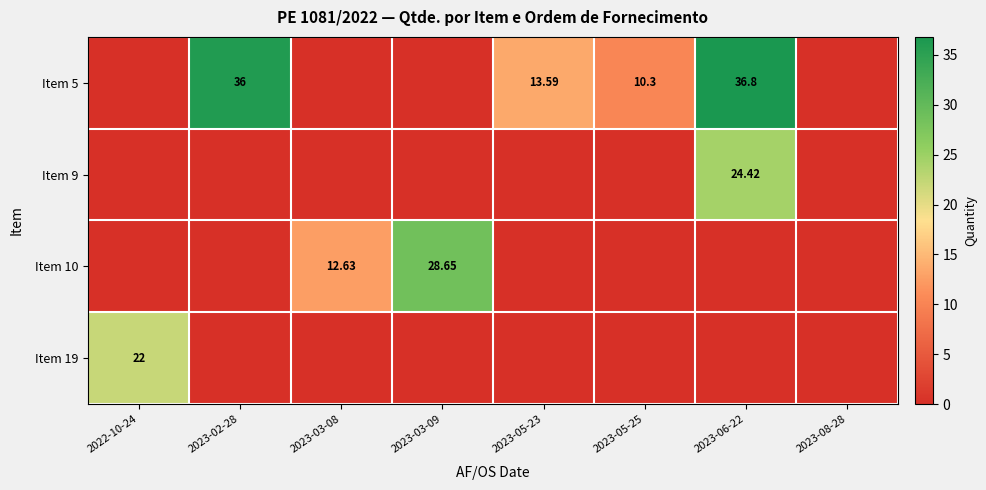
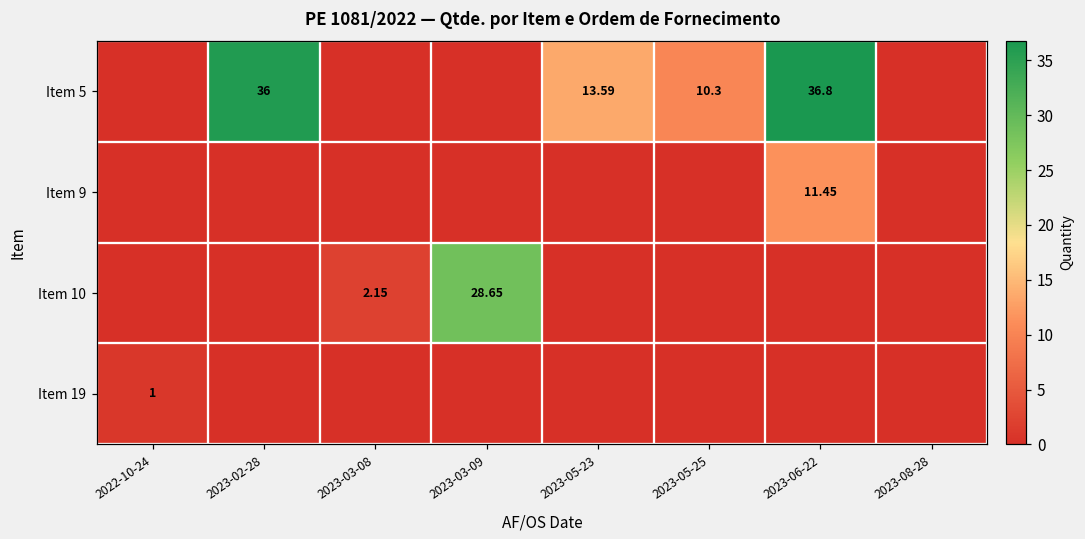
Item 9, 2023-06-22: 24.42 -> 11.45
Item 10, 2023-03-08: 12.63 -> 2.15
Item 19, 2022-10-24: 22 -> 1
